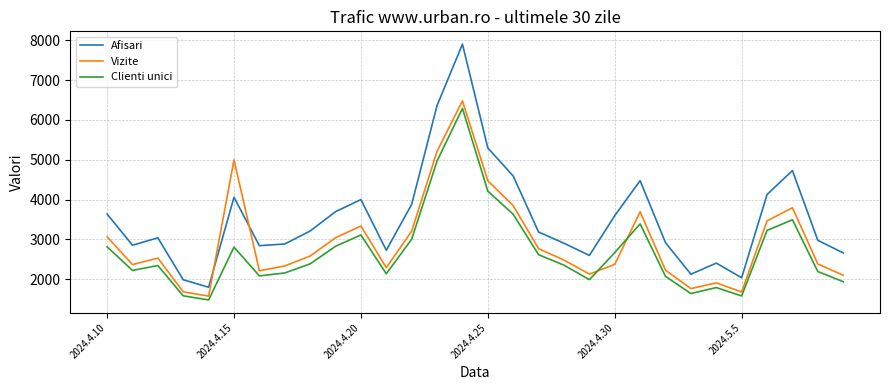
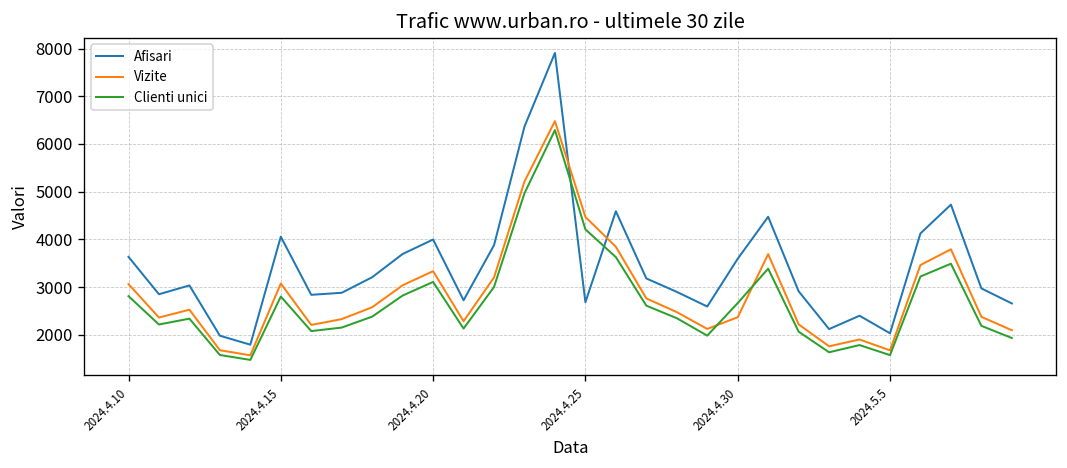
Vizite, 2024.4.15: 5000 -> 3100
Afisari, 2024.4.25: 5300 -> 2700
